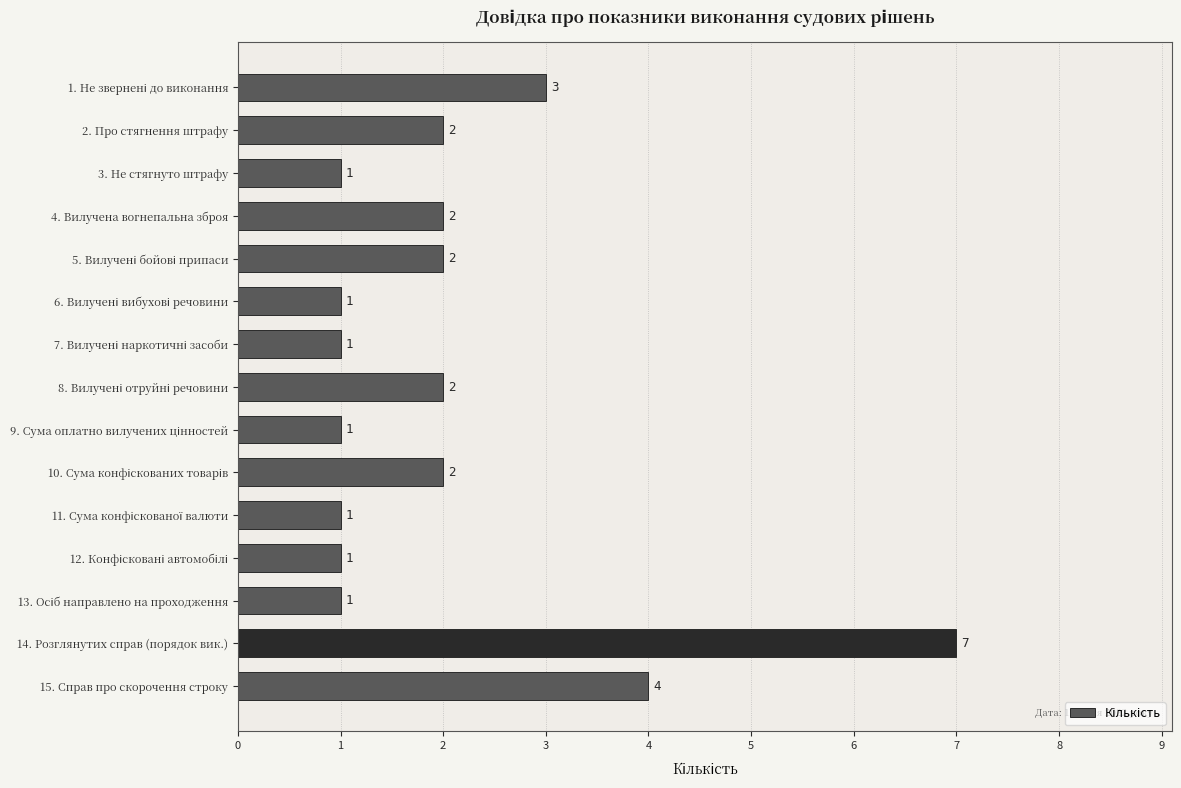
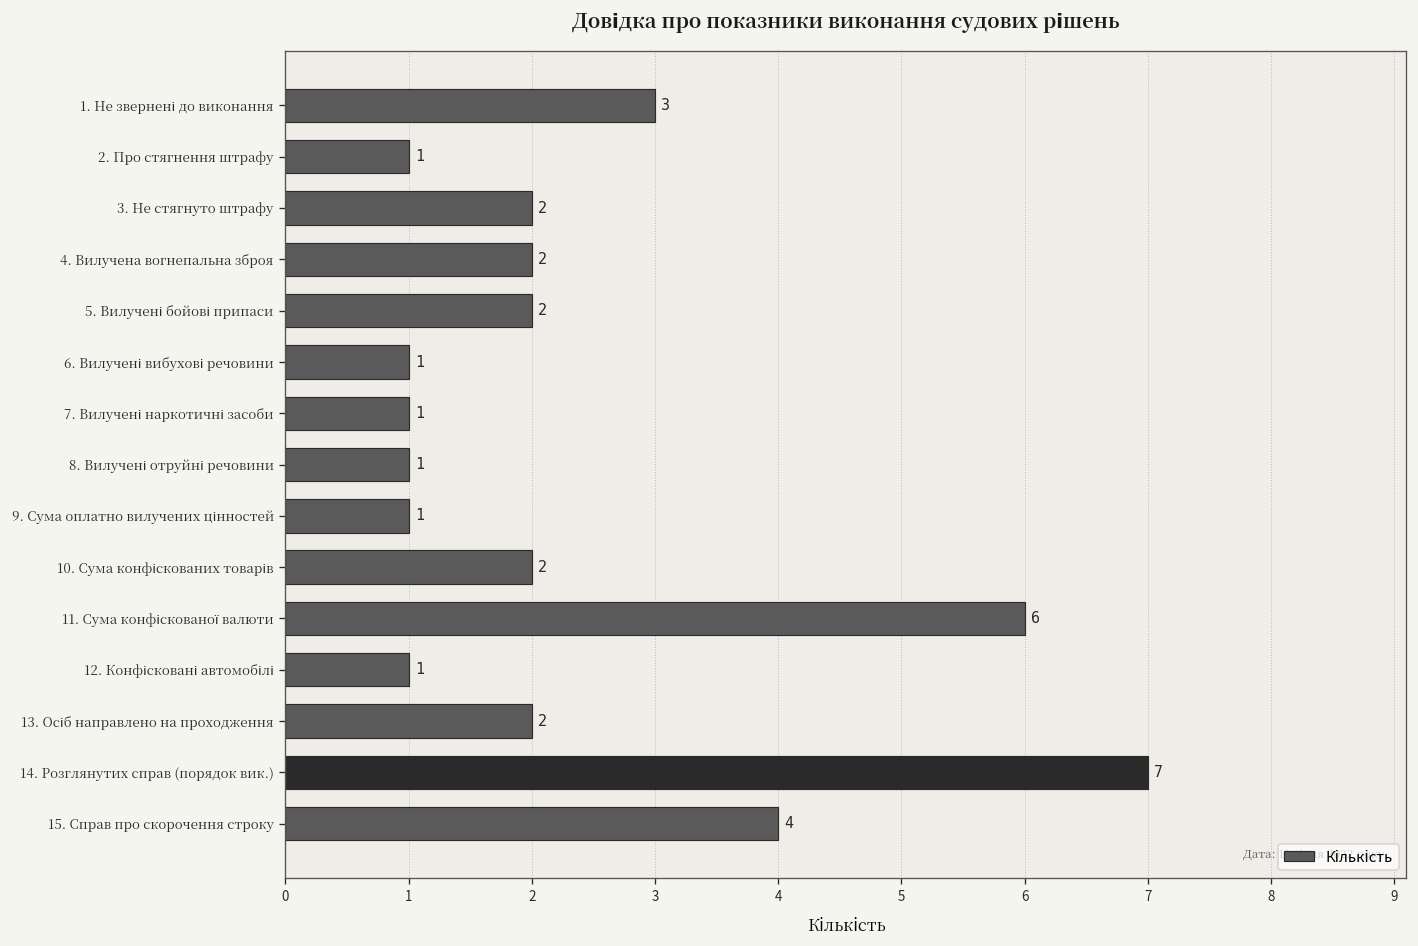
2. Про стягнення штрафу: 2 -> 1
3. Не стягнуто штрафу: 1 -> 2
8. Вилучені отруйні речовини: 2 -> 1
11. Сума конфіскованої валюти: 1 -> 6
13. Осіб направлено на проходження: 1 -> 2
